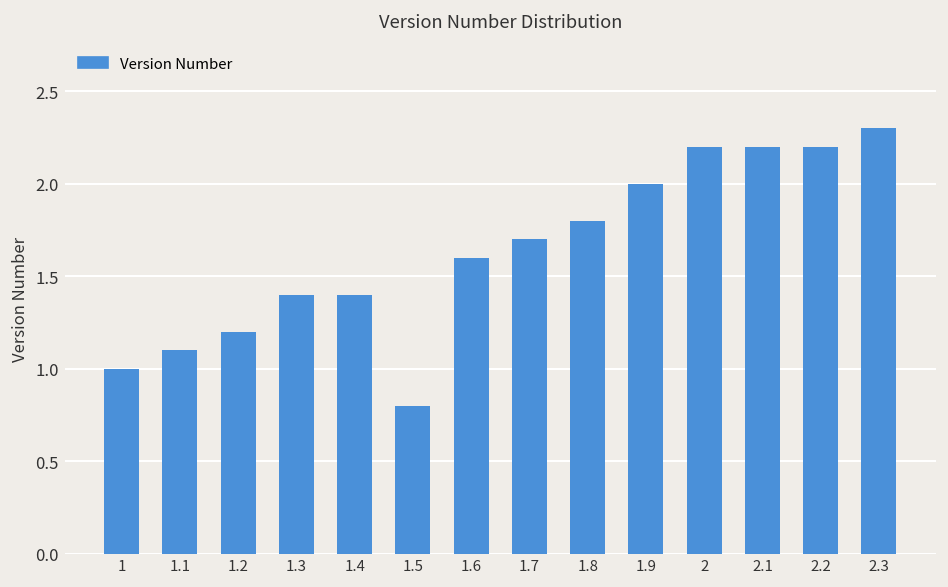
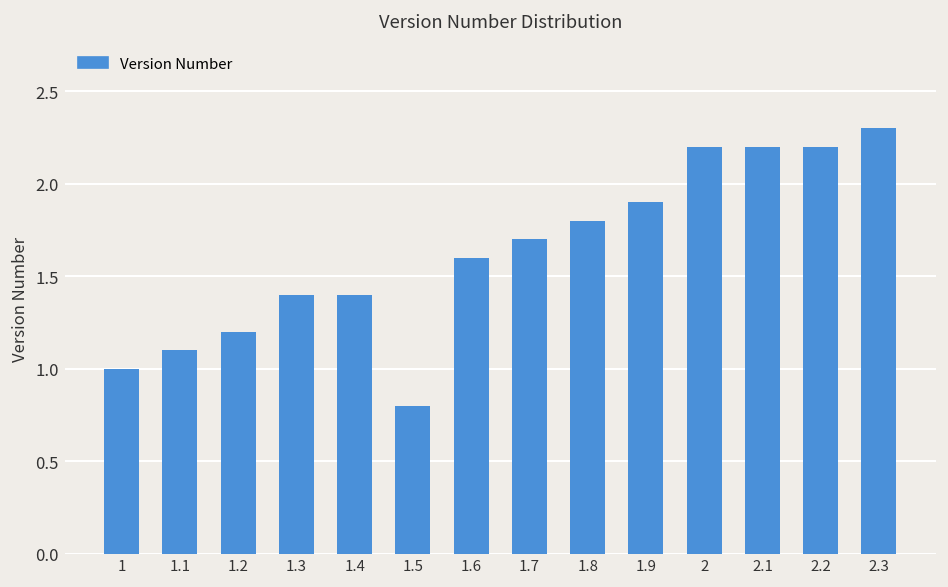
1.9: 2.0 -> 1.9
